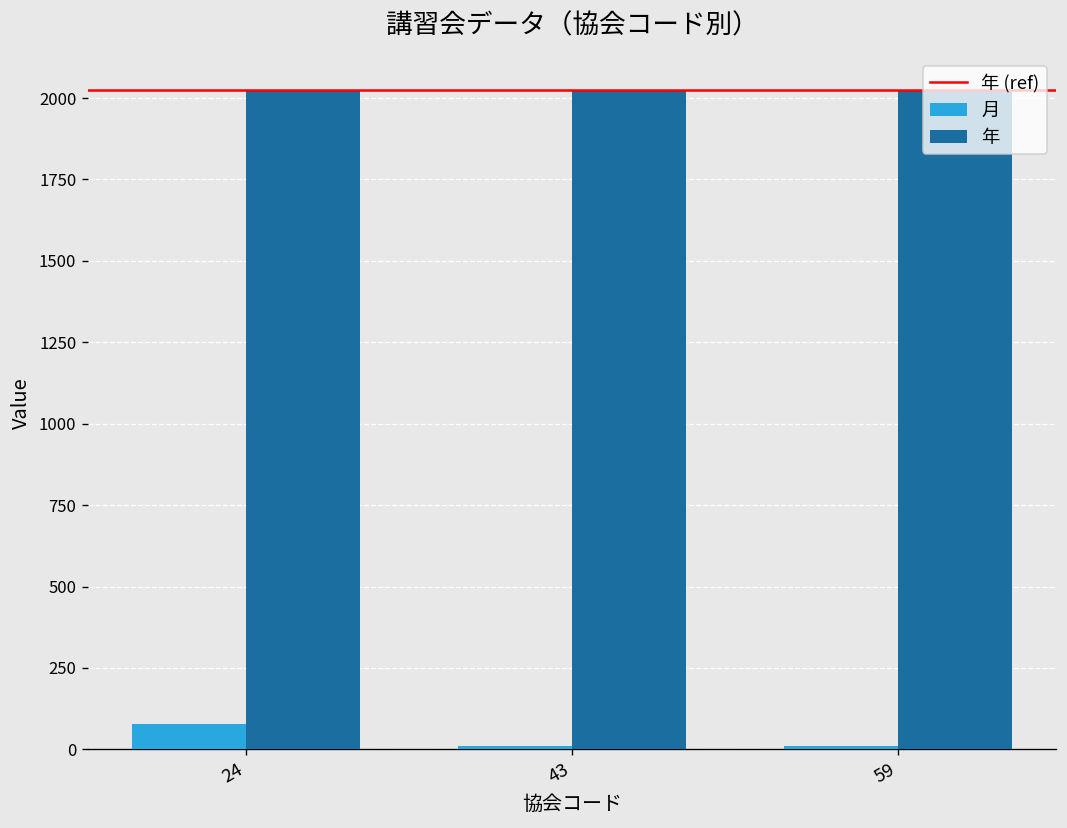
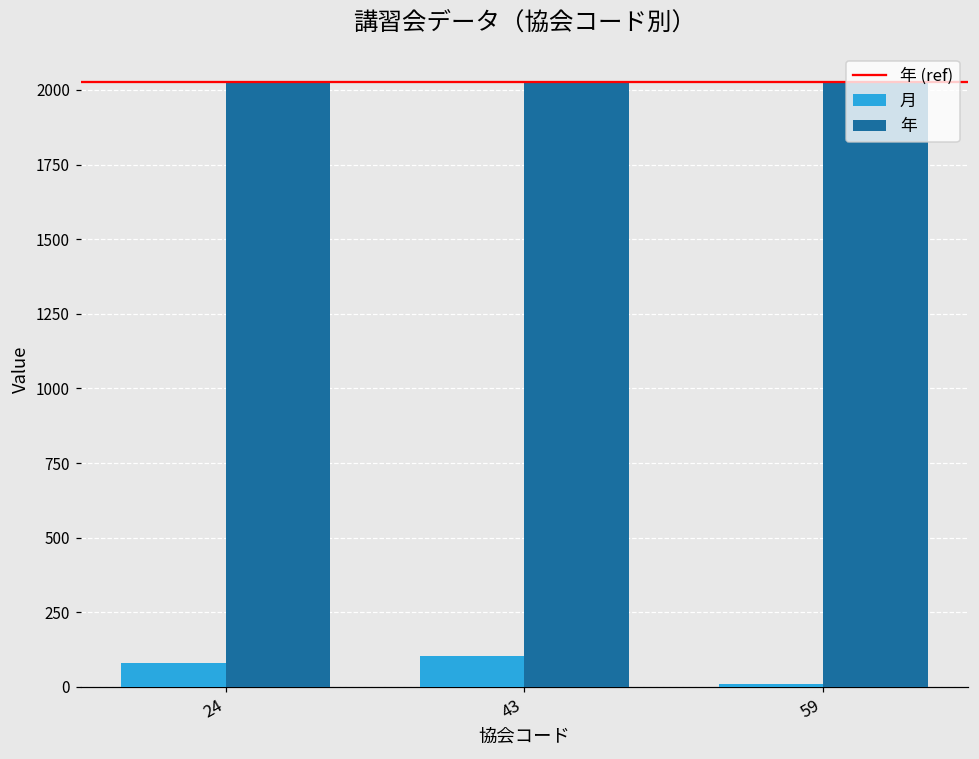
月, 43: 10 -> 100
